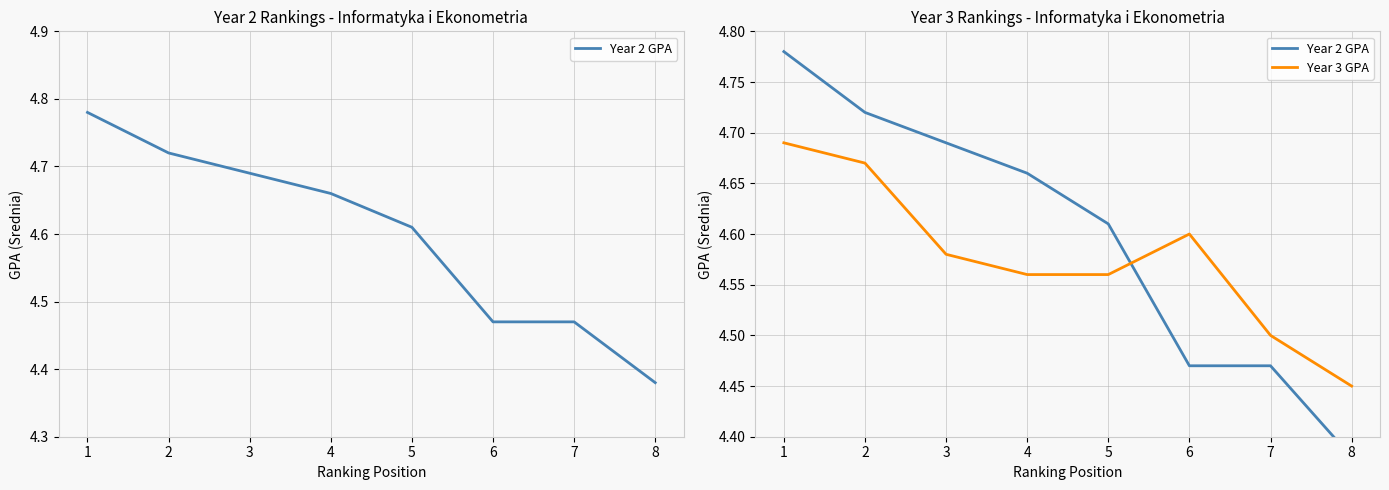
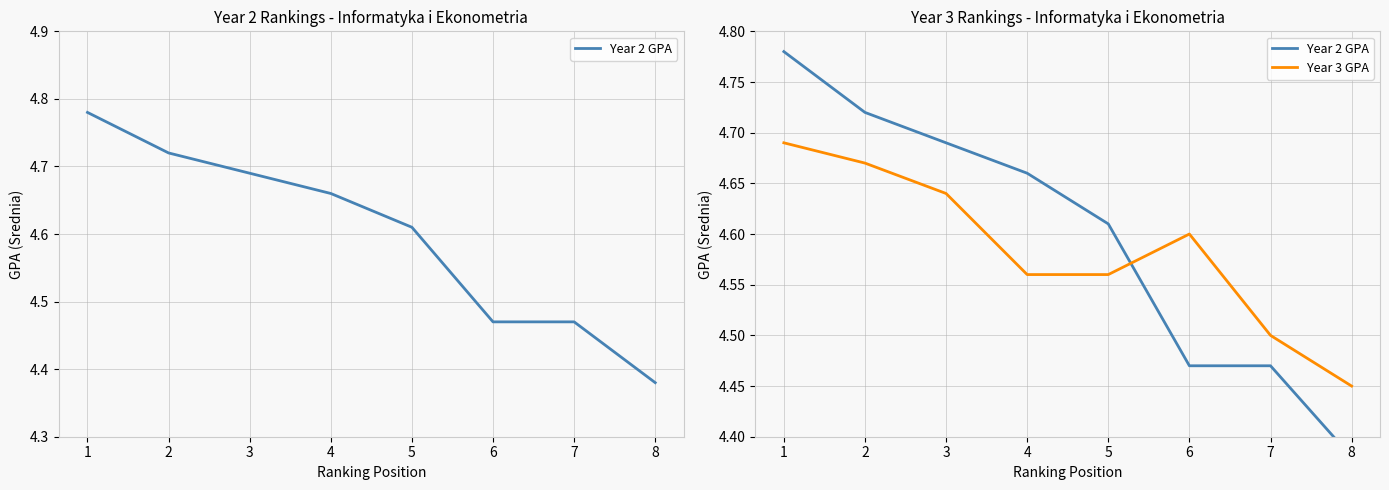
Year 3 Rankings - Informatyka i Ekonometria, Year 3 GPA, 3: 4.58 -> 4.64
